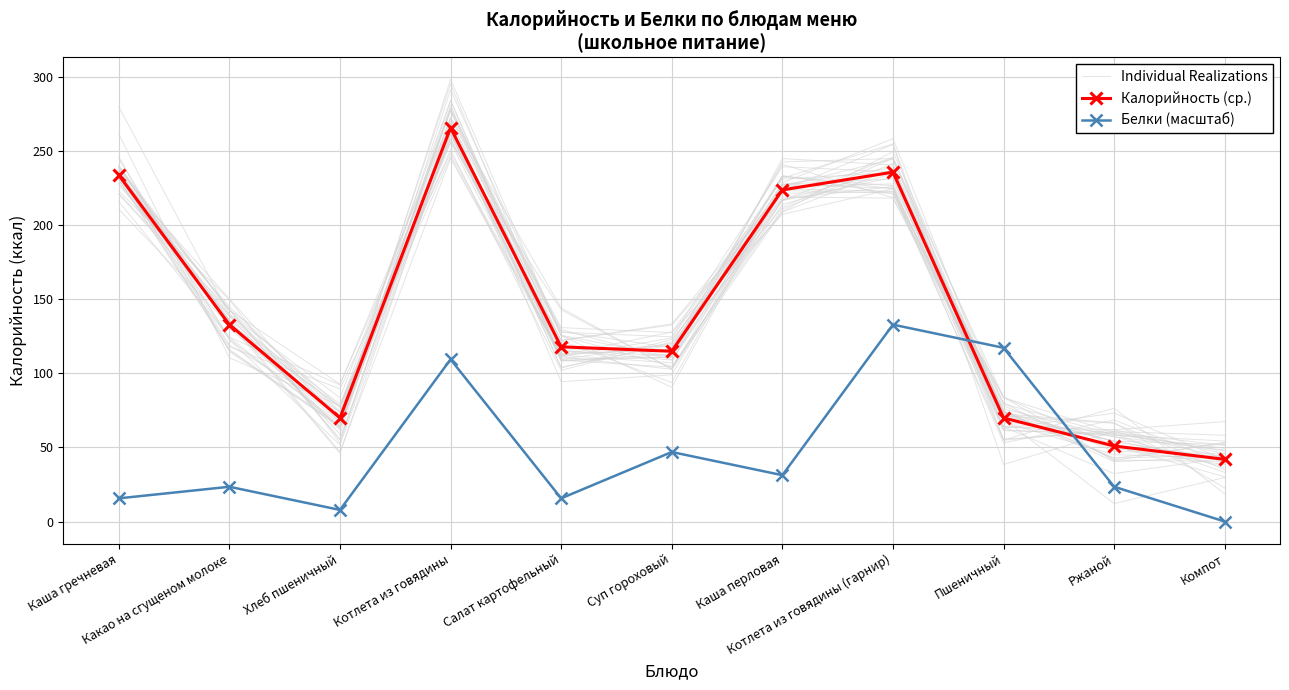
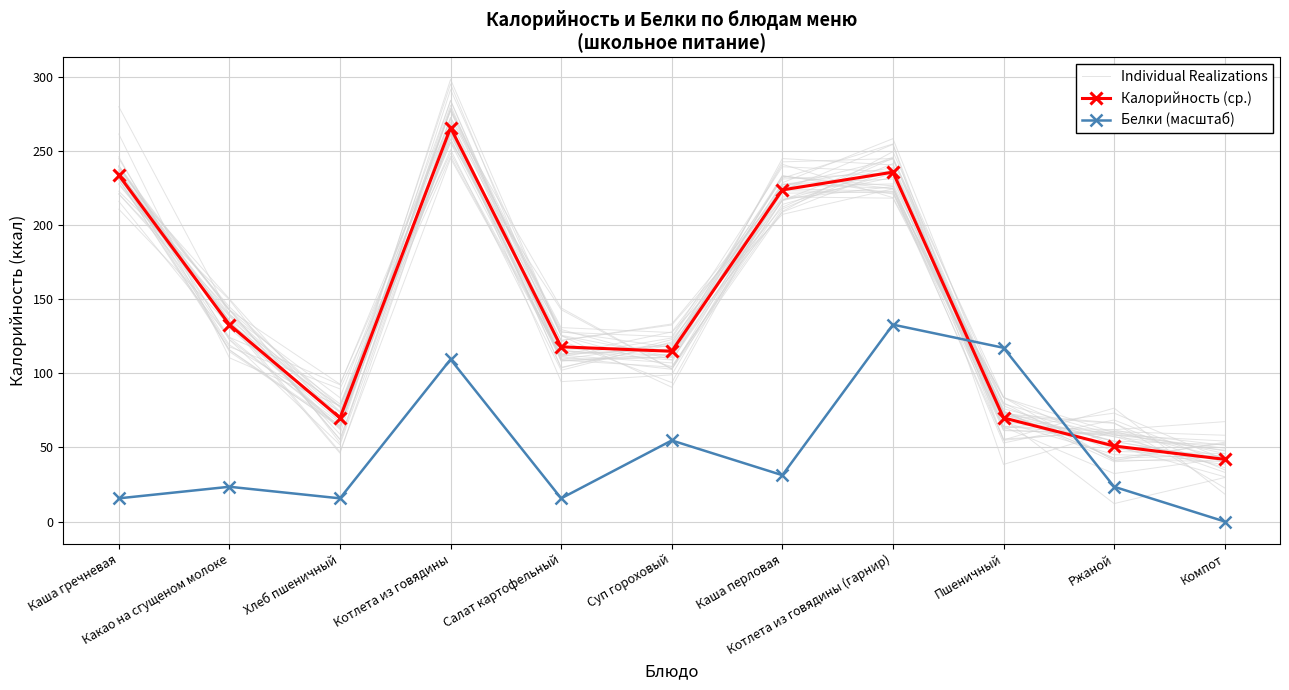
Белки (масштаб), Хлеб пшеничный: 8 -> 16
Белки (масштаб), Суп гороховый: 47 -> 55
